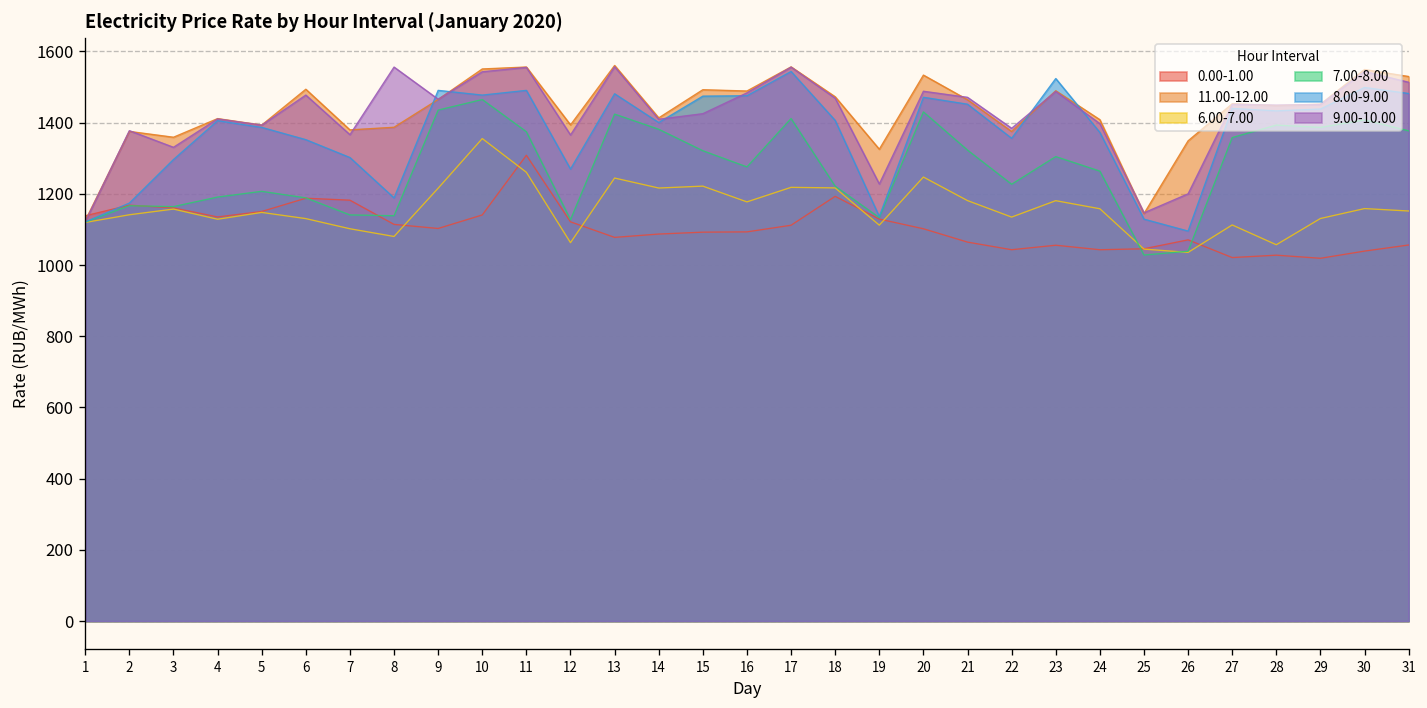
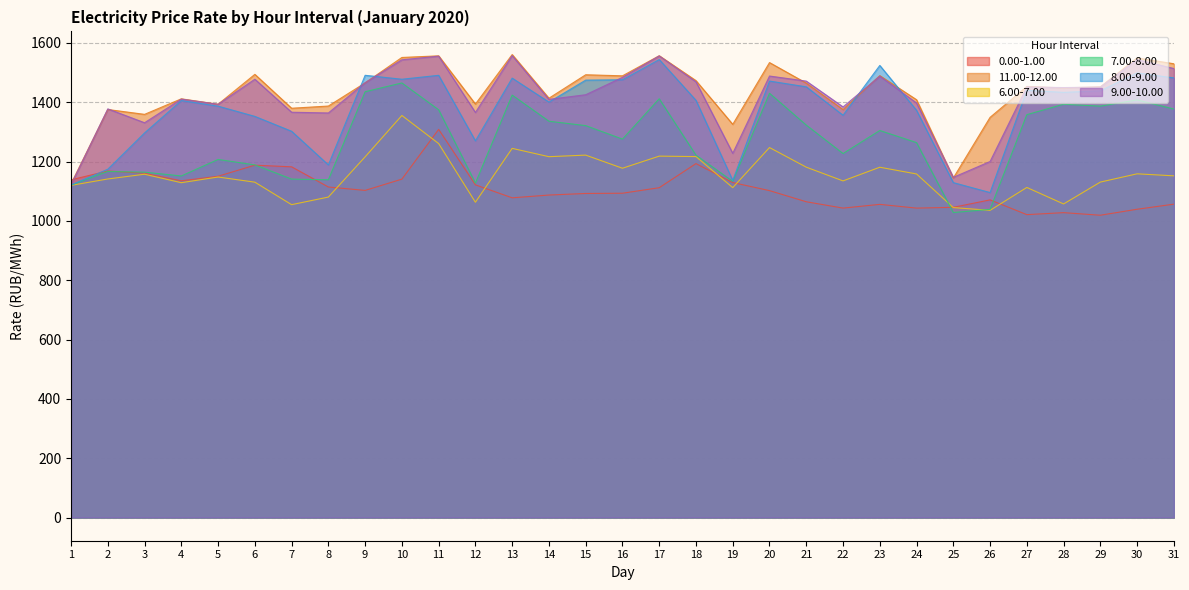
7.00-8.00, 4: 1190 -> 1150
6.00-7.00, 7: 1100 -> 1050
9.00-10.00, 8: 1560 -> 1360
7.00-8.00, 14: 1380 -> 1340
